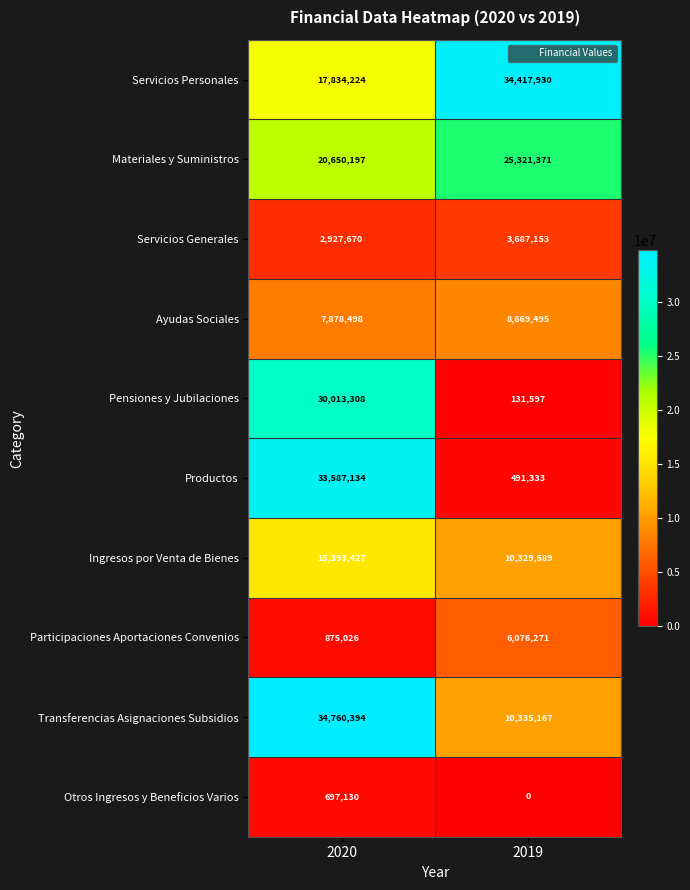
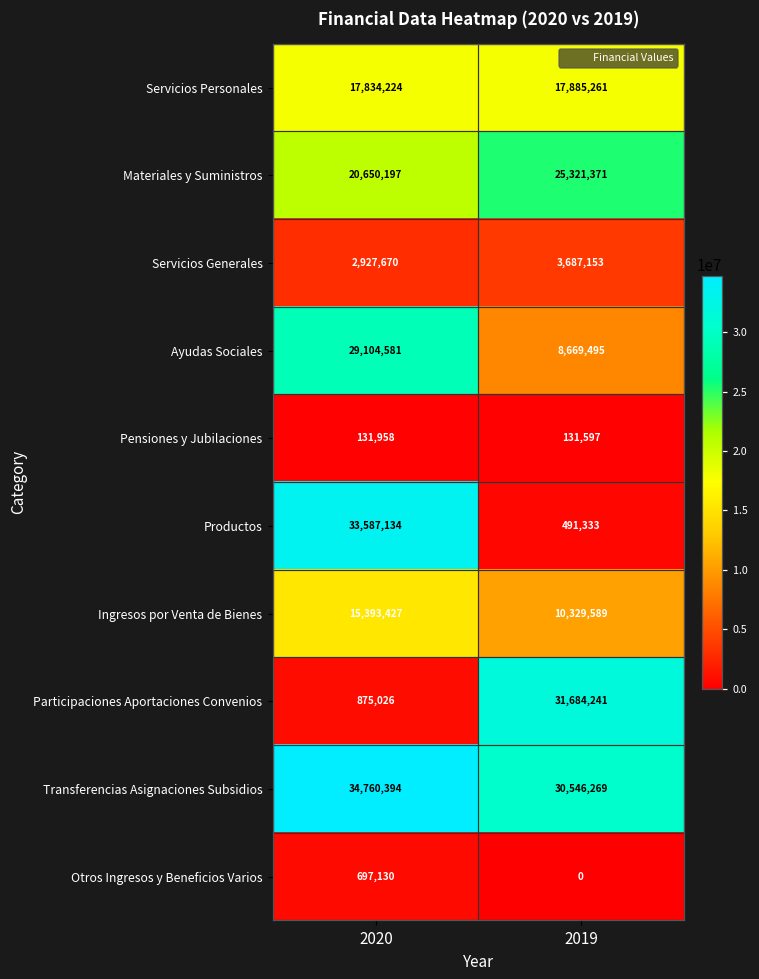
Servicios Personales, 2019: 34,417,930 -> 17,885,261
Ayudas Sociales, 2020: 7,878,498 -> 29,104,581
Pensiones y Jubilaciones, 2020: 30,013,308 -> 131,958
Participaciones Aportaciones Convenios, 2019: 6,076,271 -> 31,684,241
Transferencias Asignaciones Subsidios, 2019: 10,335,167 -> 30,546,269
